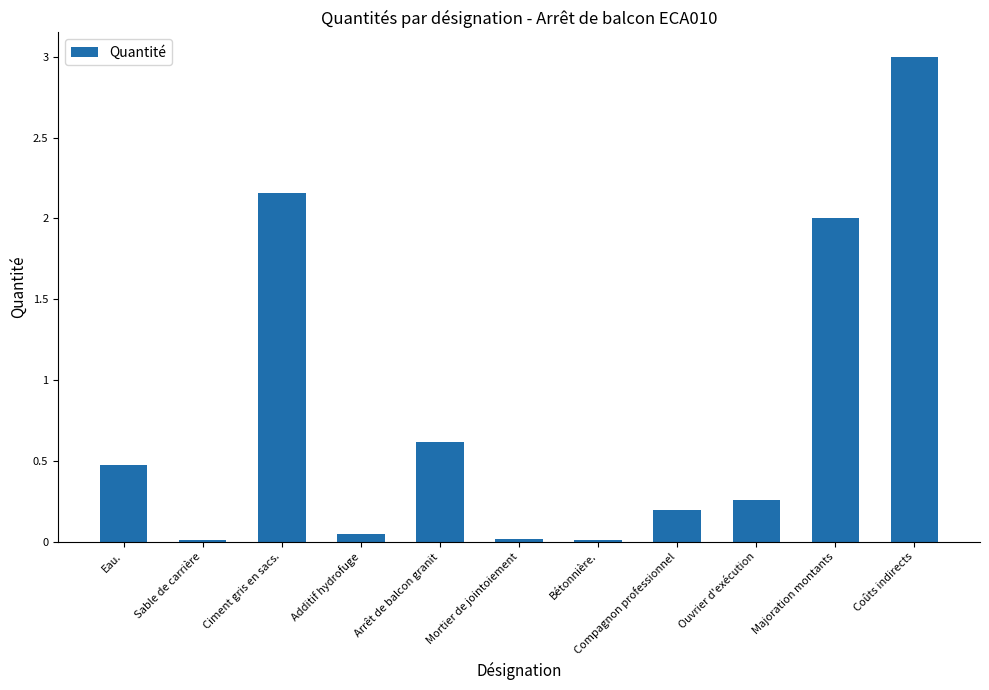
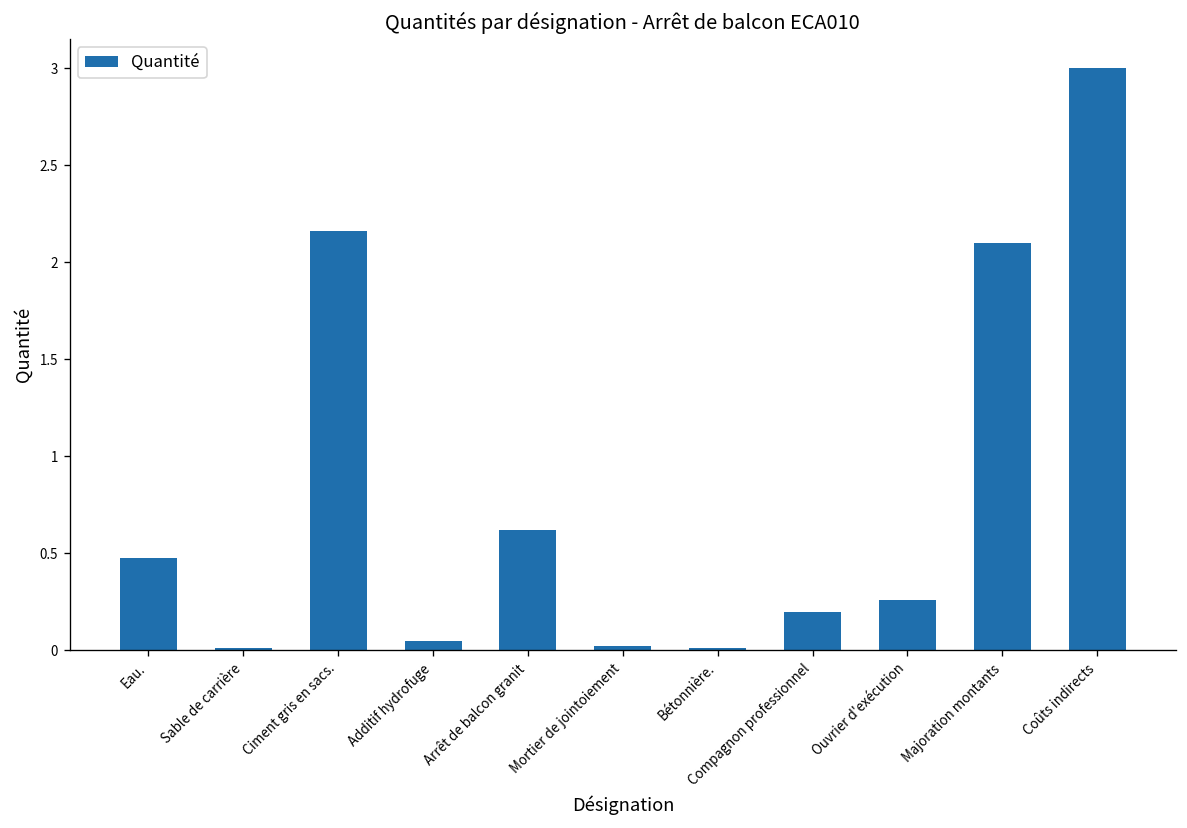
Majoration montants: 2.0 -> 2.1
